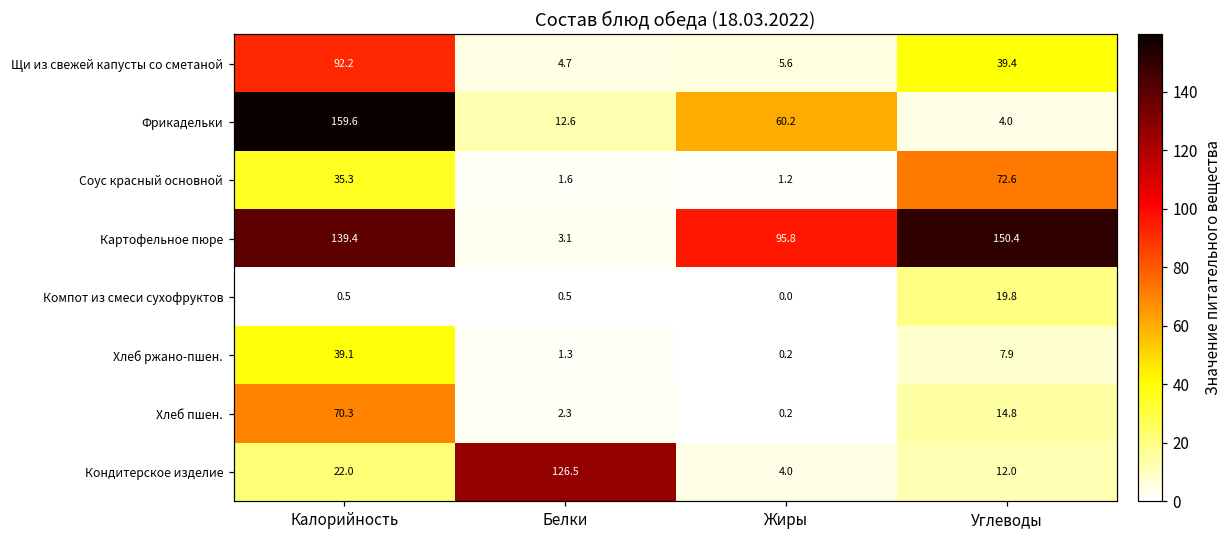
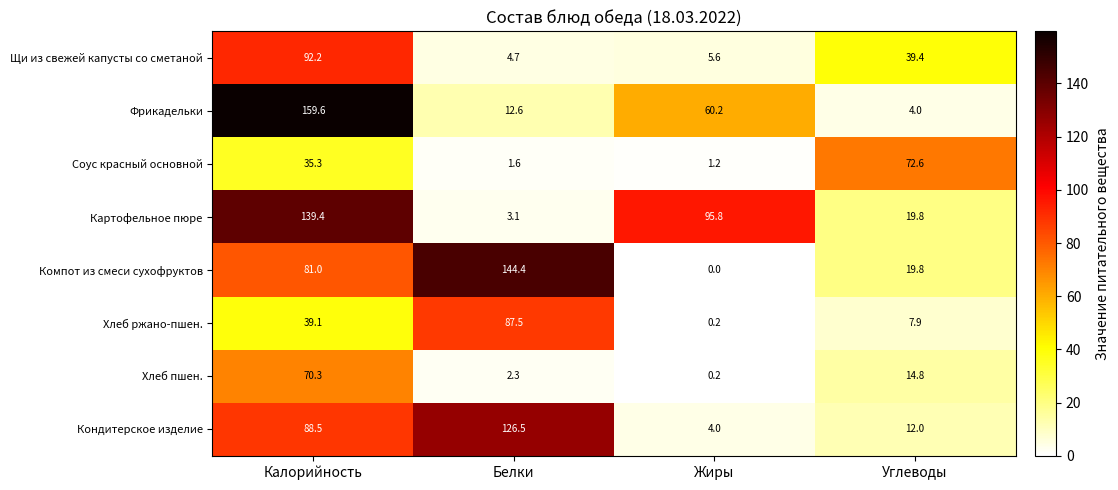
Картофельное пюре, Углеводы: 150.4 -> 19.8
Компот из смеси сухофруктов, Калорийность: 0.5 -> 81.0
Компот из смеси сухофруктов, Белки: 0.5 -> 144.4
Хлеб ржано-пшен., Белки: 1.3 -> 87.5
Кондитерское изделие, Калорийность: 22.0 -> 88.5
